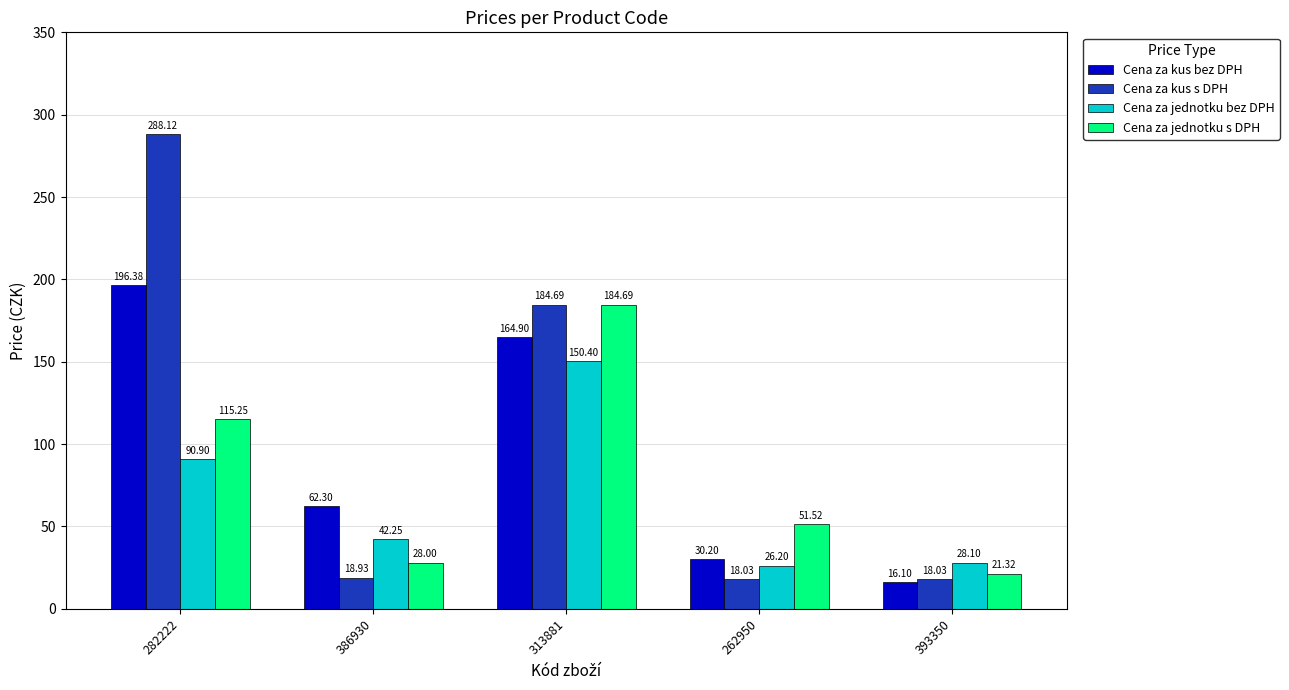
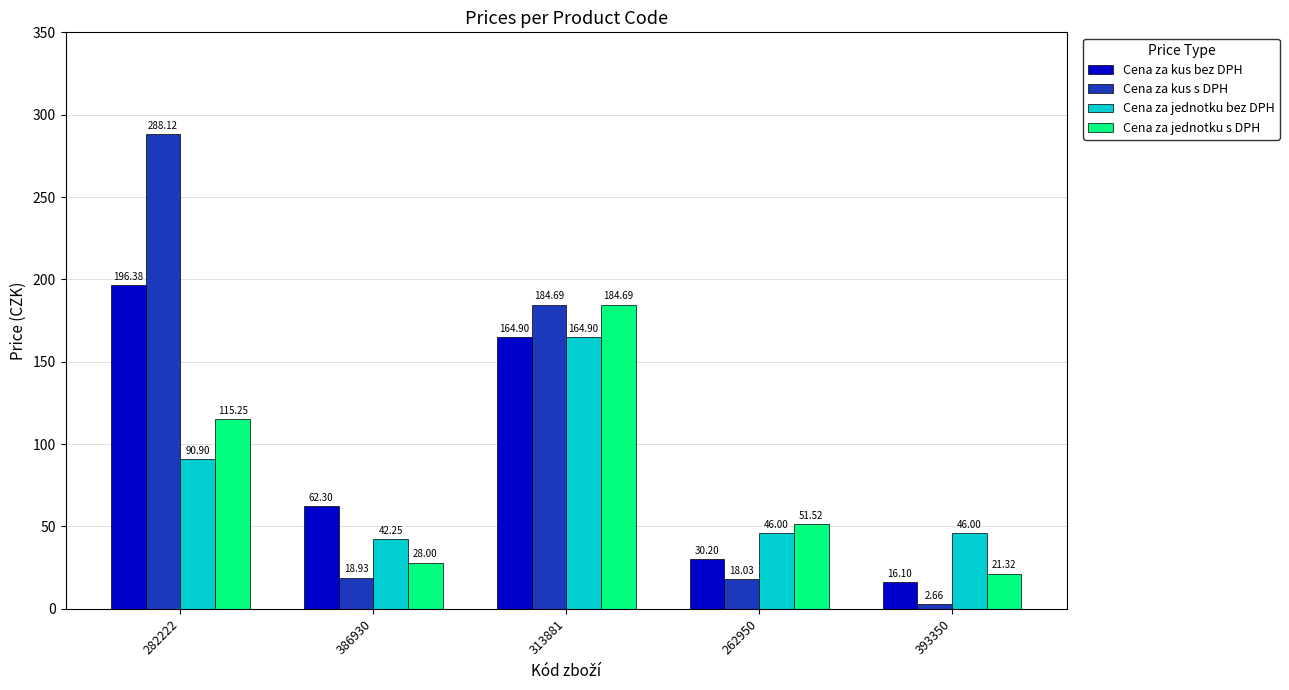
Cena za jednotku bez DPH, 313881: 150.40 -> 164.90
Cena za jednotku bez DPH, 262950: 26.20 -> 46.00
Cena za kus s DPH, 393350: 18.03 -> 2.66
Cena za jednotku bez DPH, 393350: 28.10 -> 46.00
